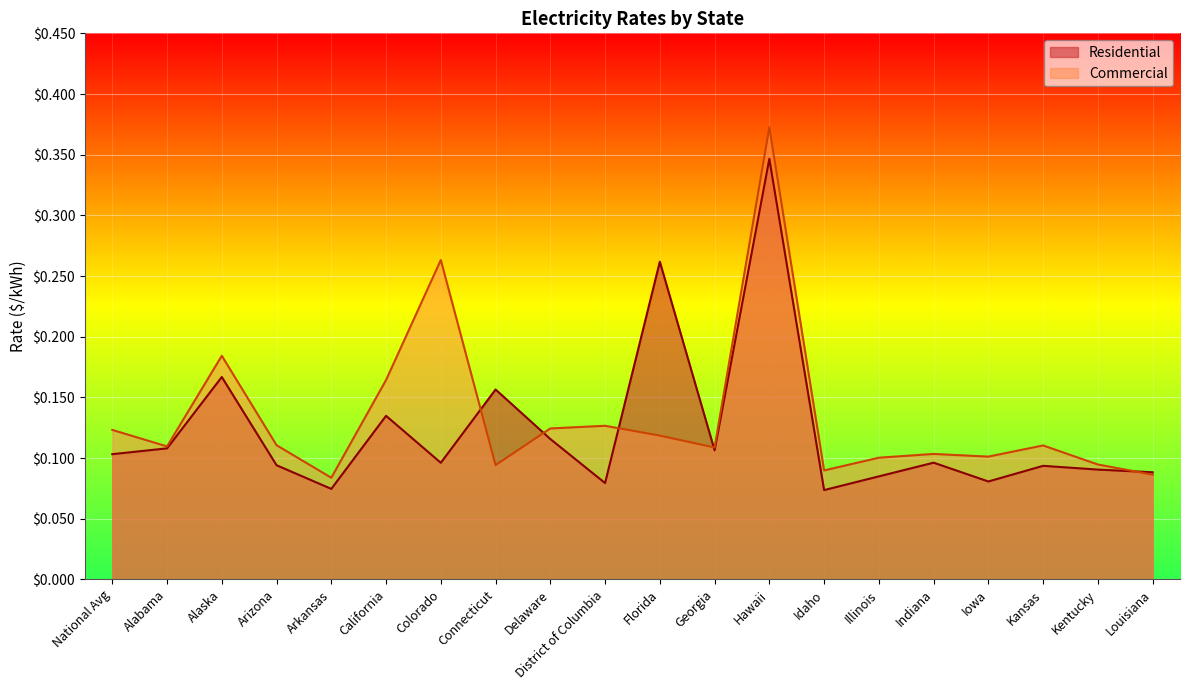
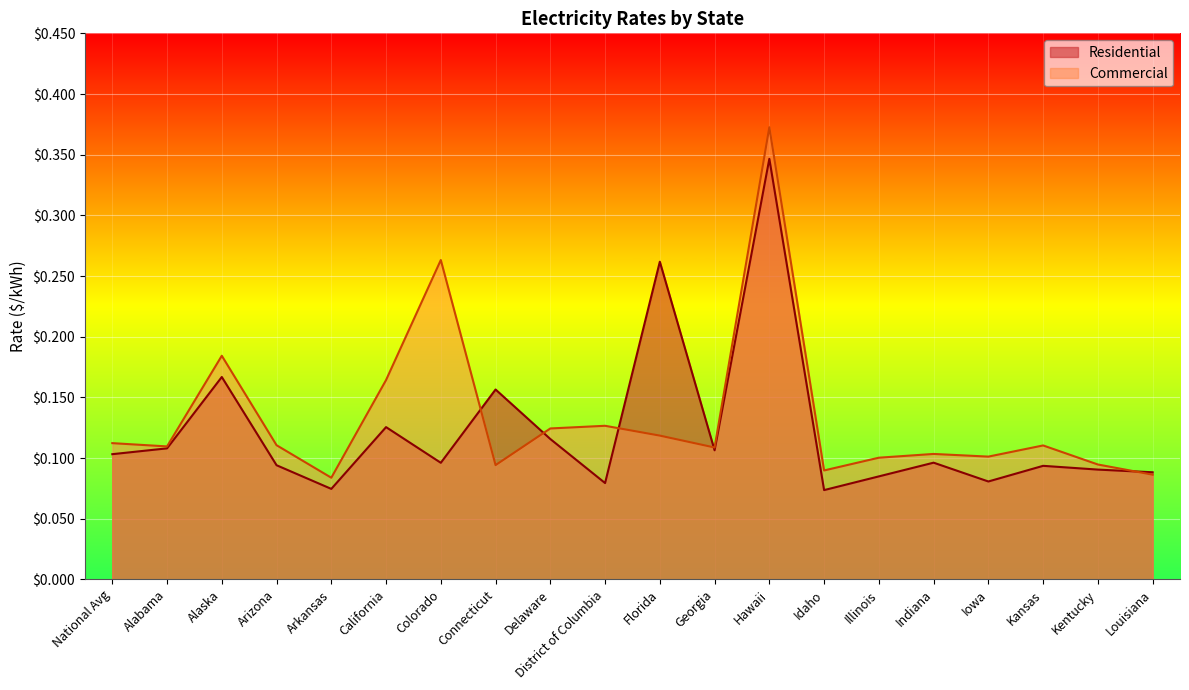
Commercial, National Avg: $0.123 -> $0.112
Residential, California: $0.135 -> $0.126
